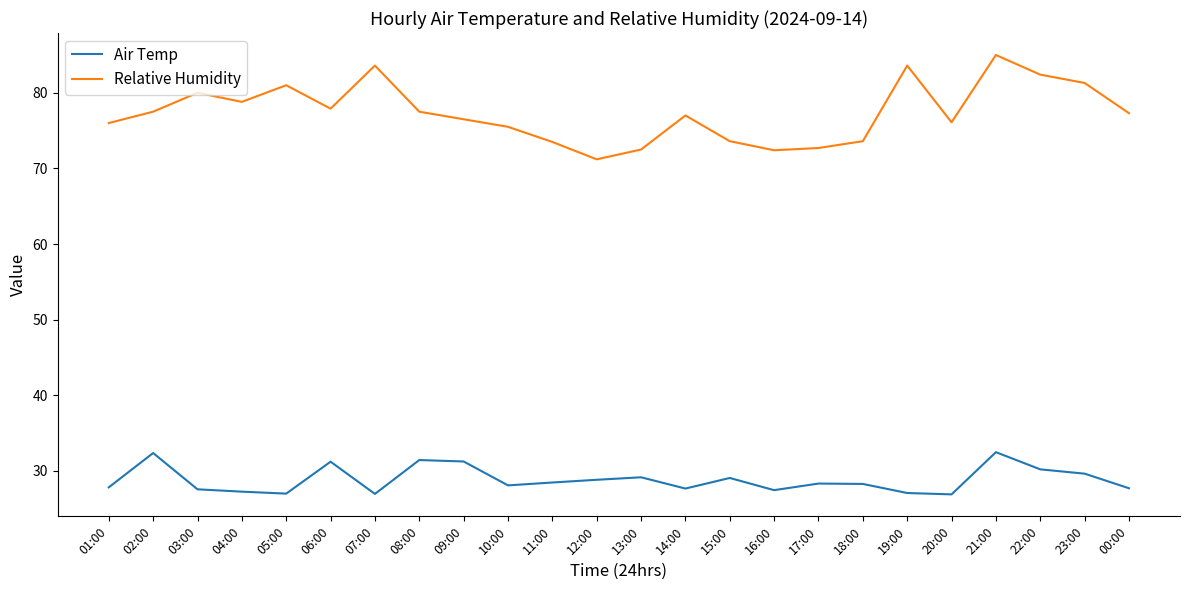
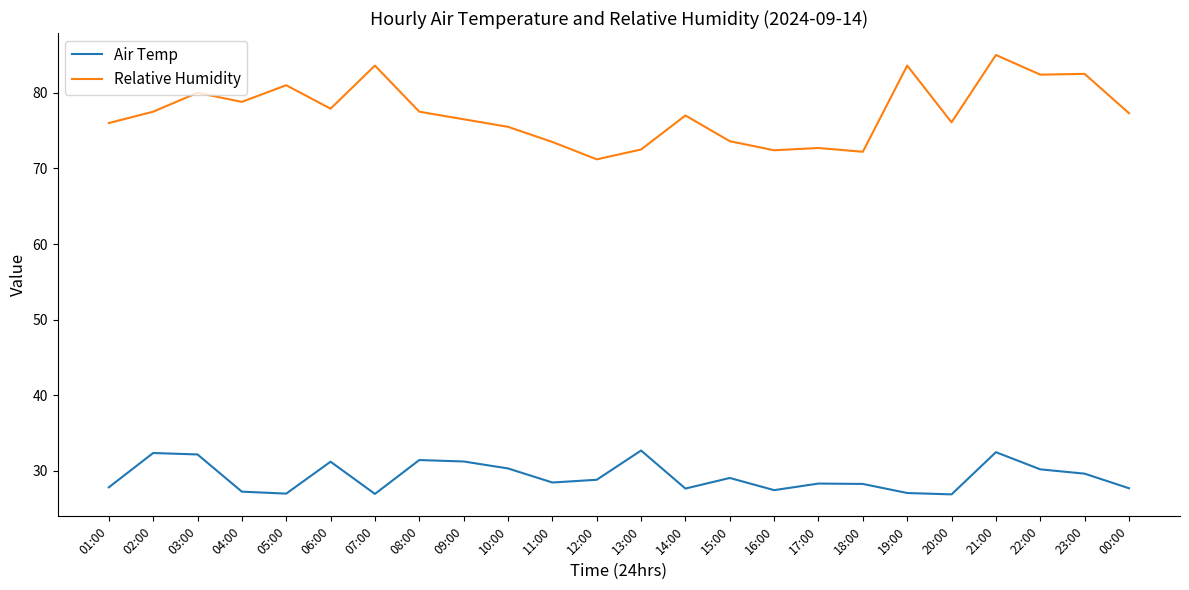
Air Temp, 03:00: 28 -> 32
Air Temp, 10:00: 28 -> 30
Air Temp, 13:00: 29 -> 33
Relative Humidity, 18:00: 74 -> 72
Relative Humidity, 23:00: 81 -> 83
